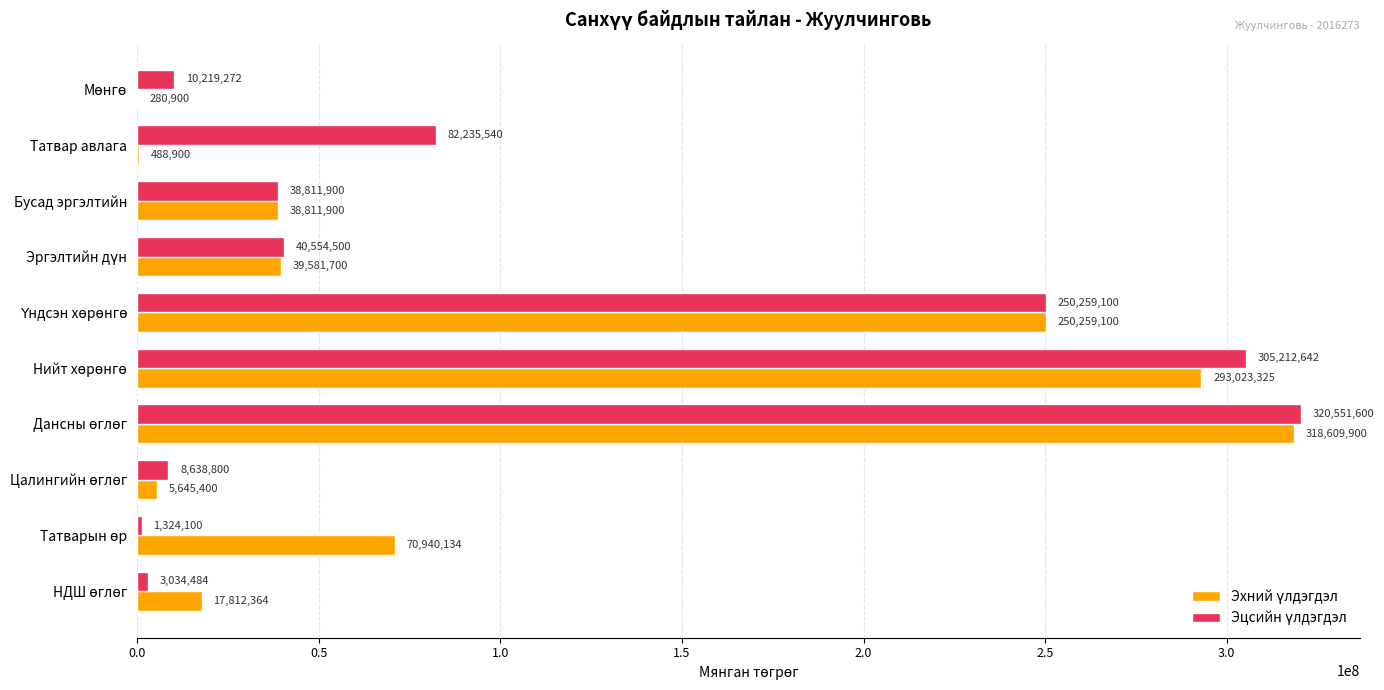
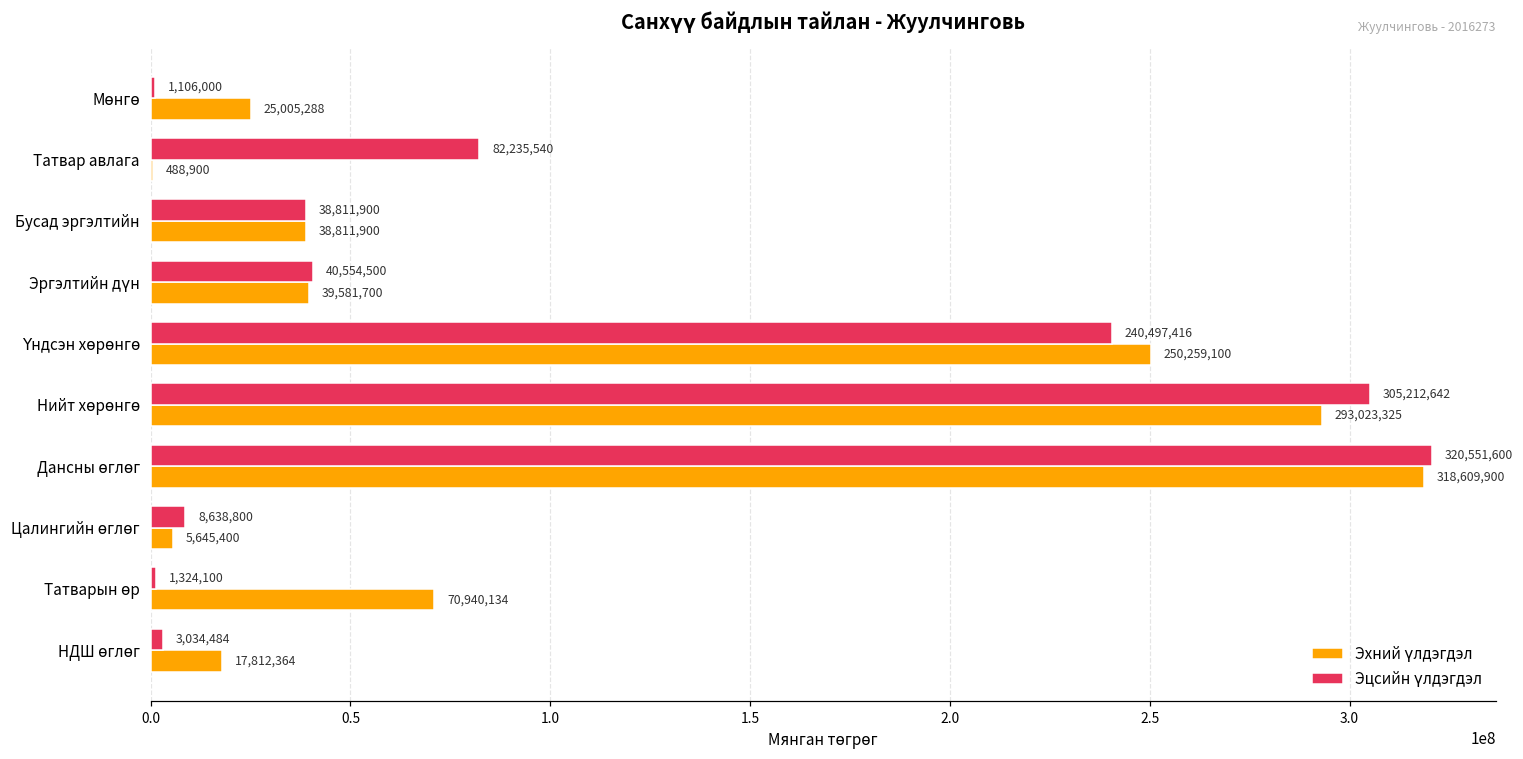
Эцсийн үлдэгдэл, Мөнгө: 10,219,272 -> 1,106,000
Эхний үлдэгдэл, Мөнгө: 280,900 -> 25,005,288
Эцсийн үлдэгдэл, Үндсэн хөрөнгө: 250,259,100 -> 240,497,416
